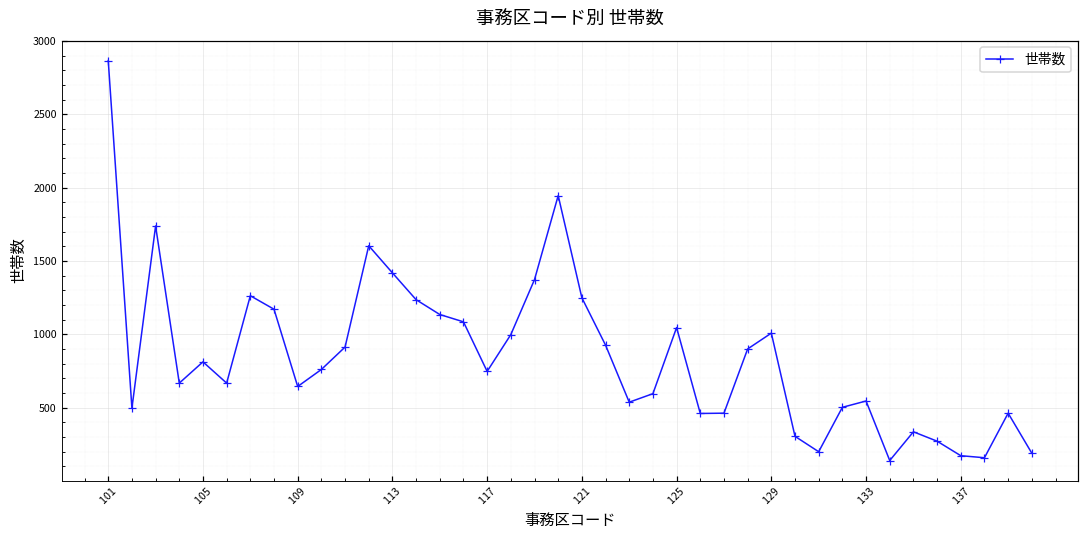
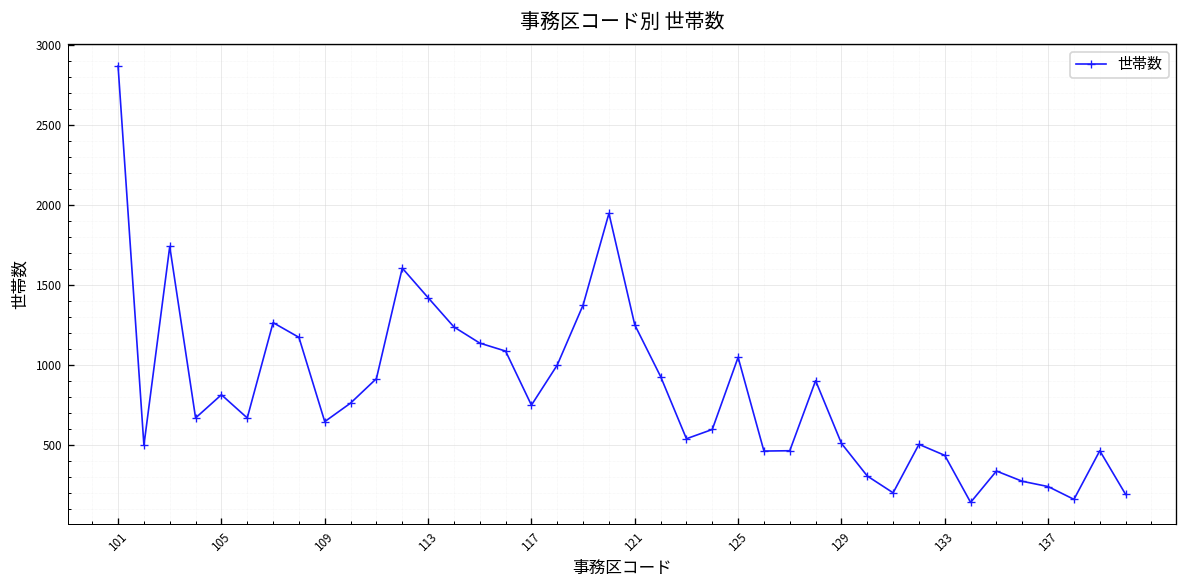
129: 1010 -> 510
133: 550 -> 430
137: 170 -> 240
